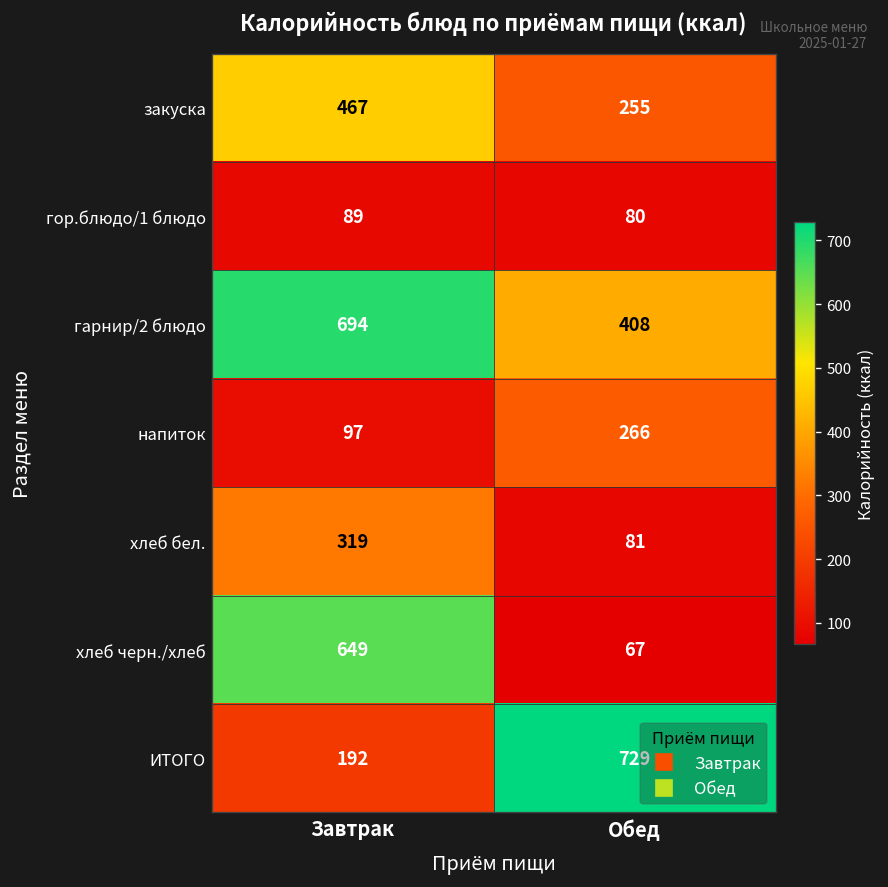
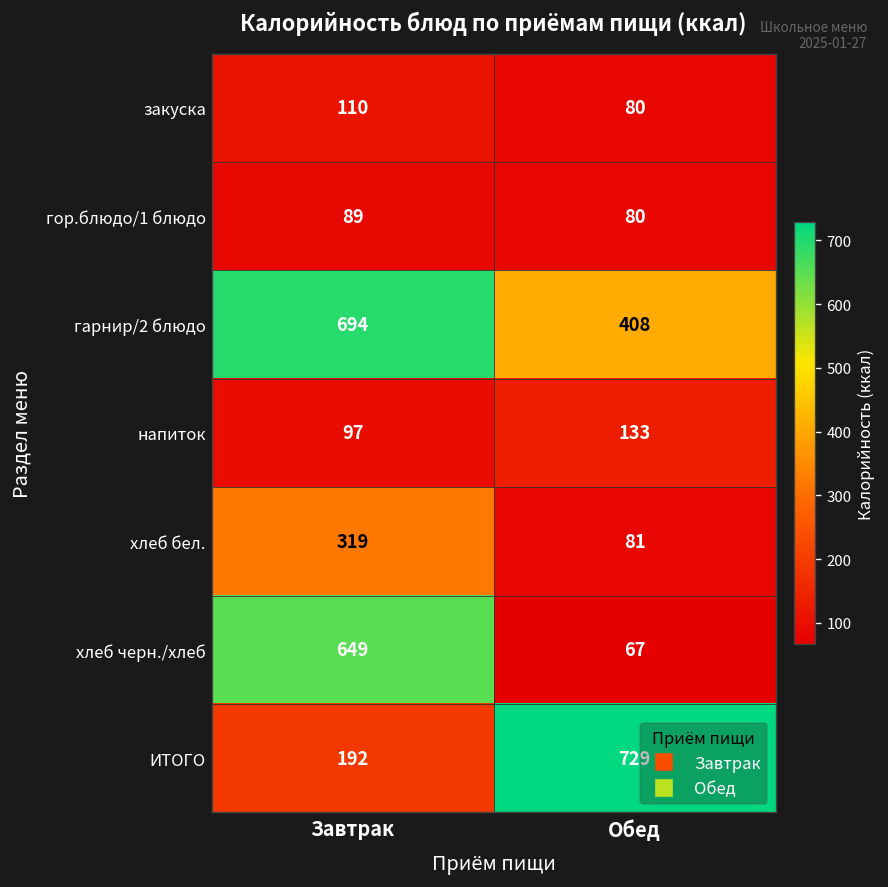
закуска, Завтрак: 467 -> 110
закуска, Обед: 255 -> 80
напиток, Обед: 266 -> 133
